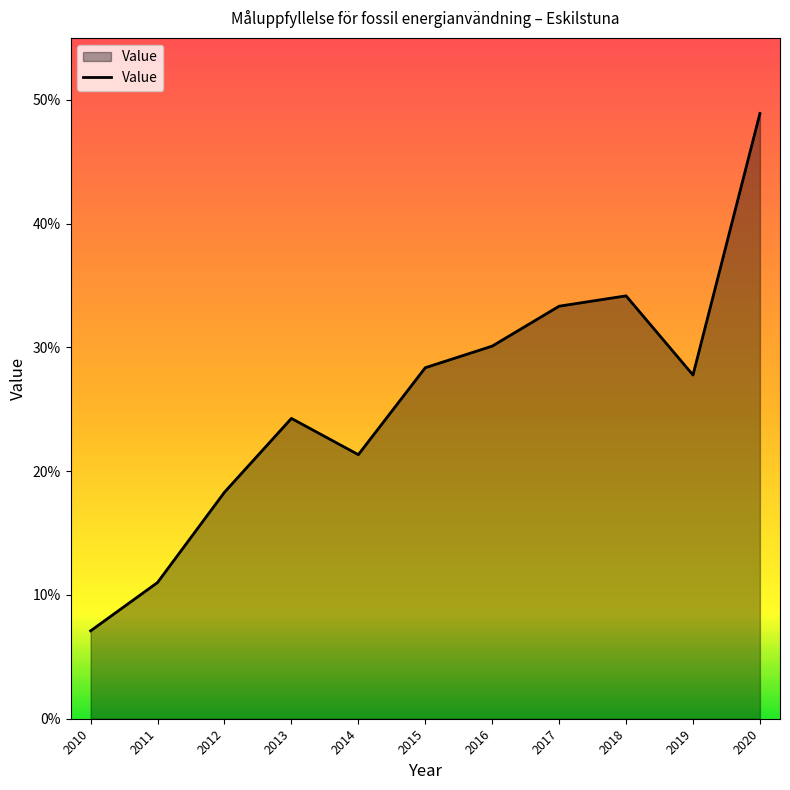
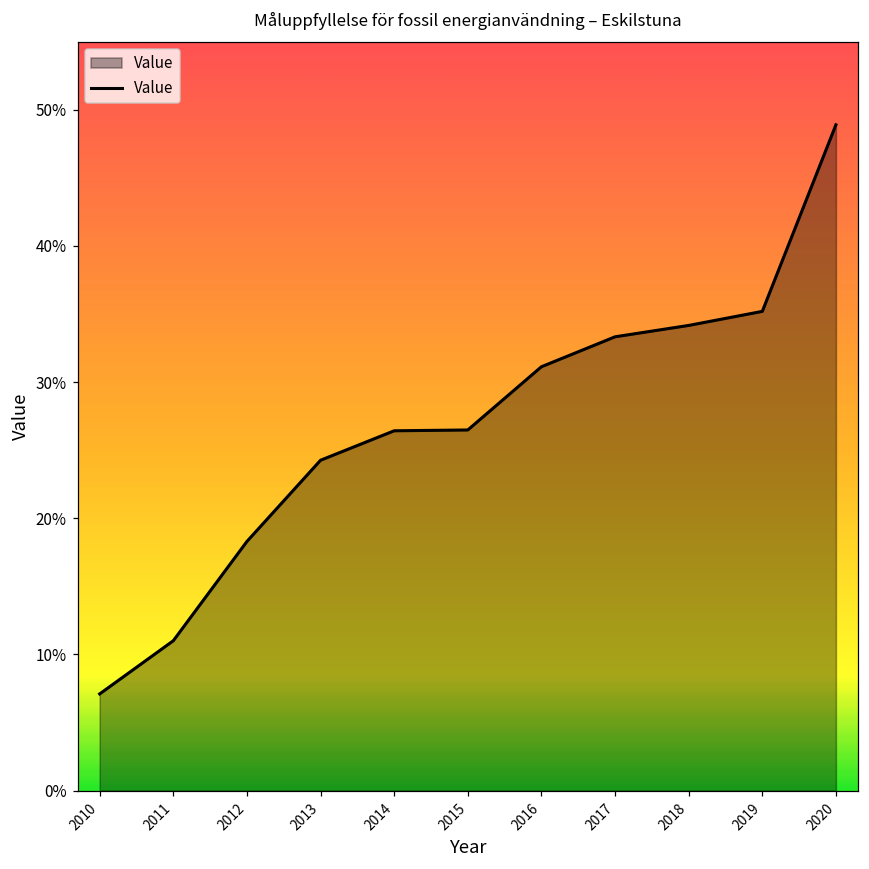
2014: 21.3% -> 26.4%
2015: 28.4% -> 26.5%
2016: 30.1% -> 31.1%
2019: 27.8% -> 35.2%
